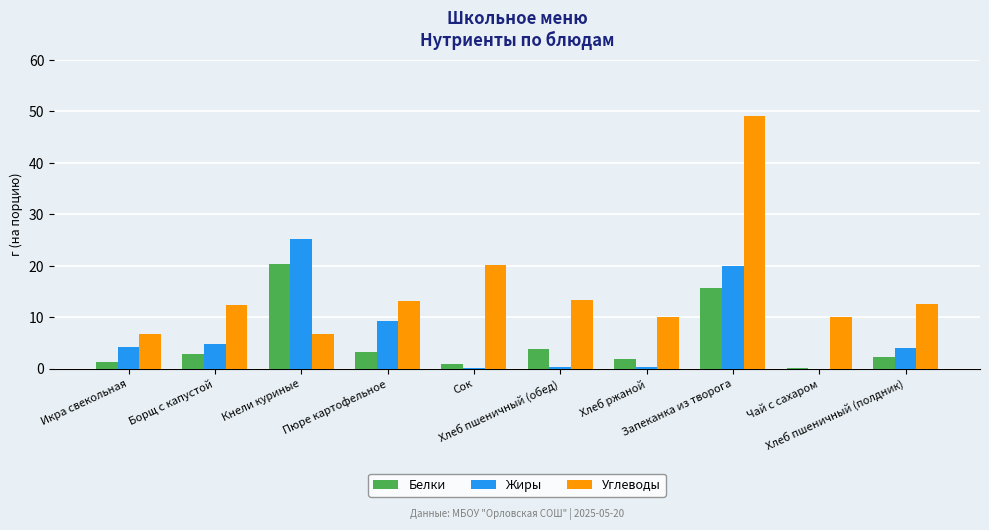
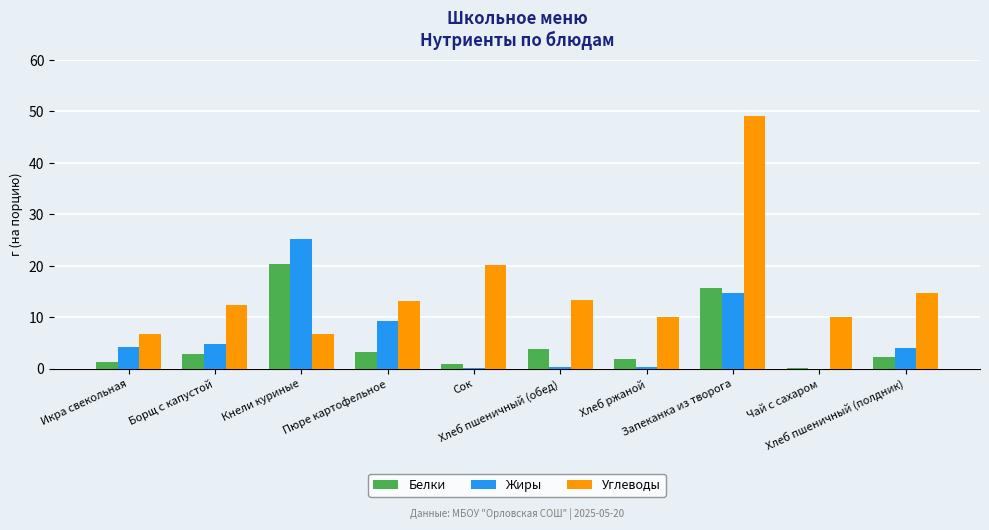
Жиры, Запеканка из творога: 20 -> 15
Углеводы, Хлеб пшеничный (полдник): 12 -> 15
